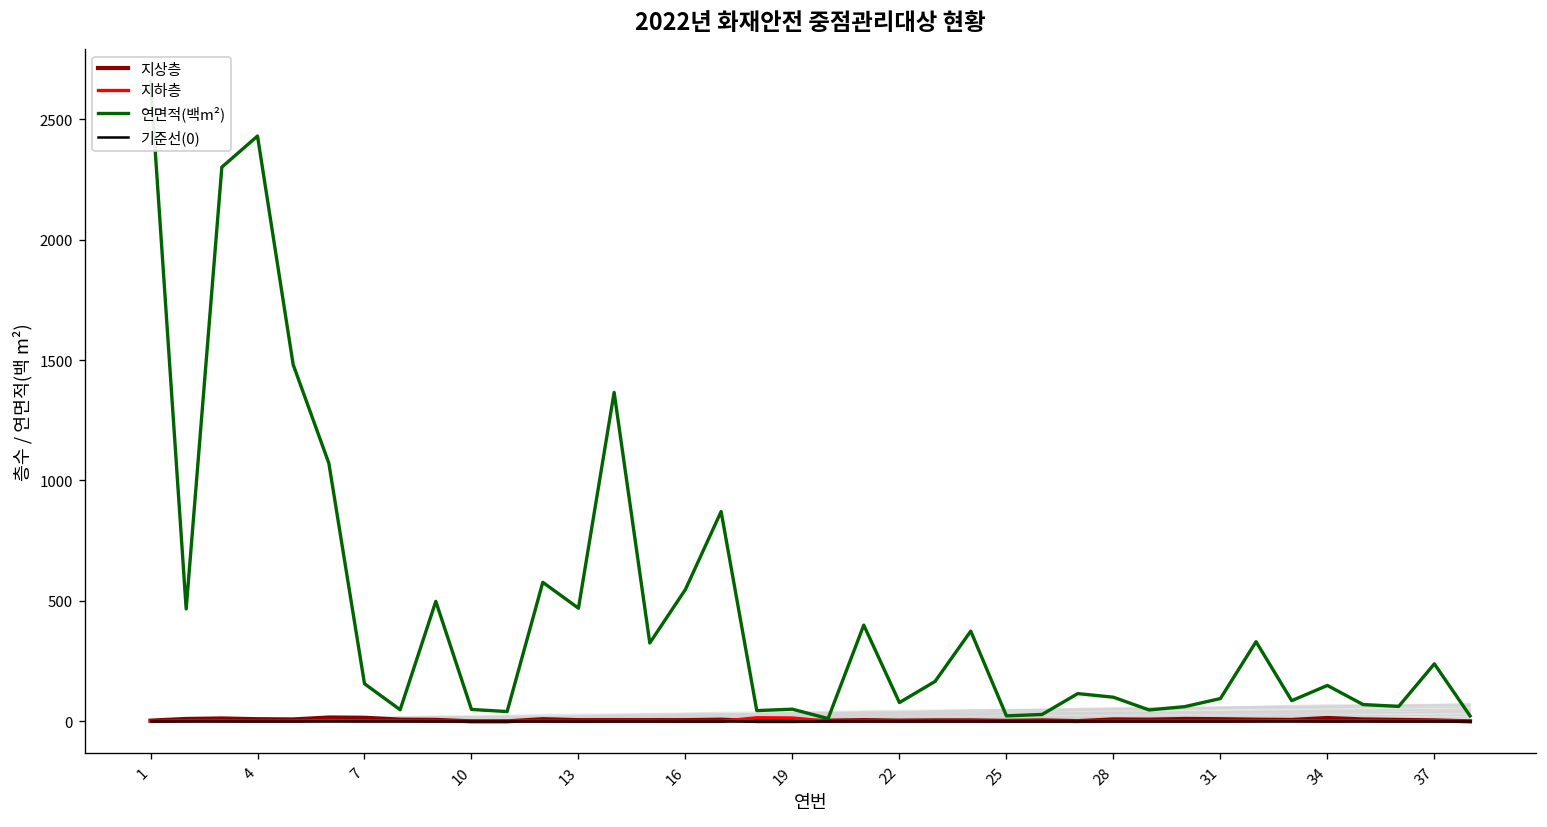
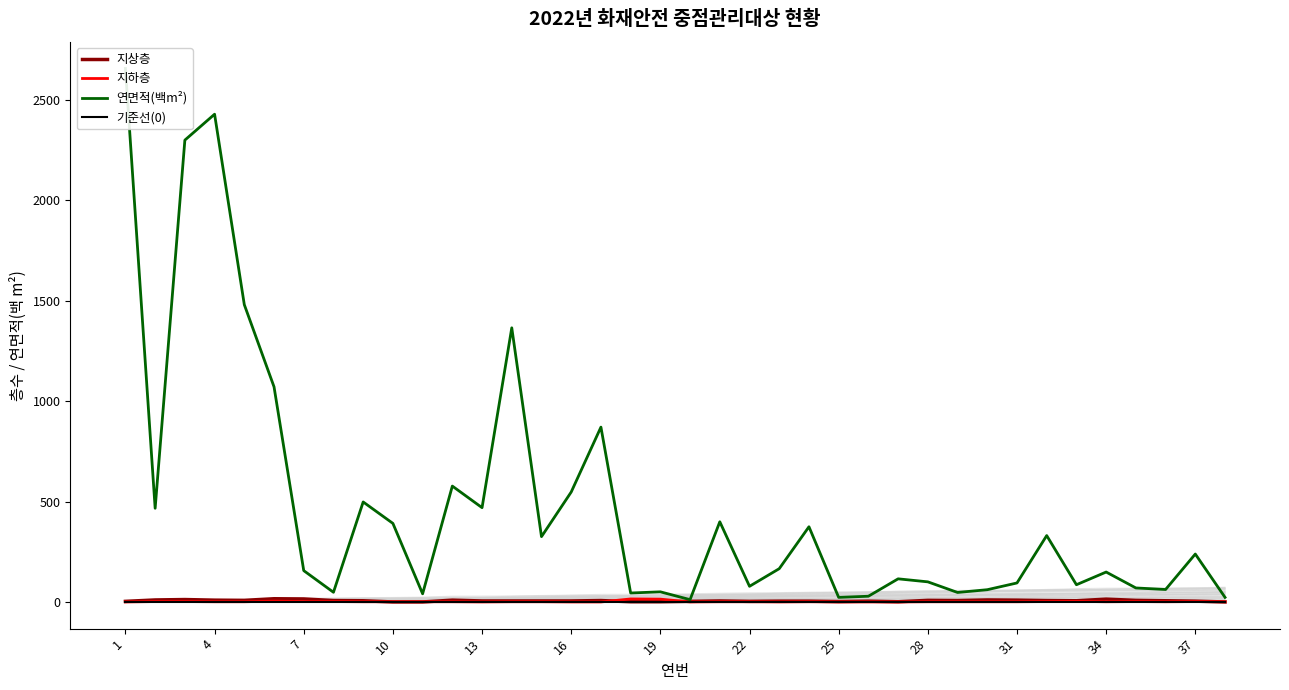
연면적(백m²), 10: 50 -> 390
